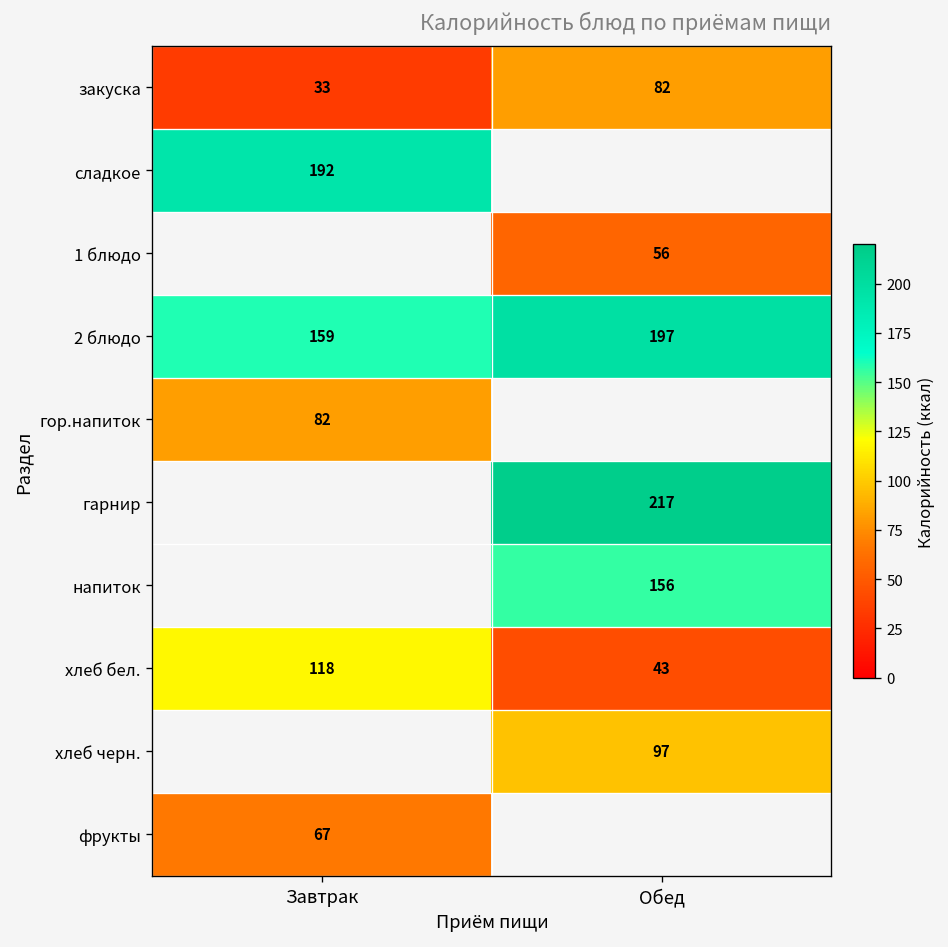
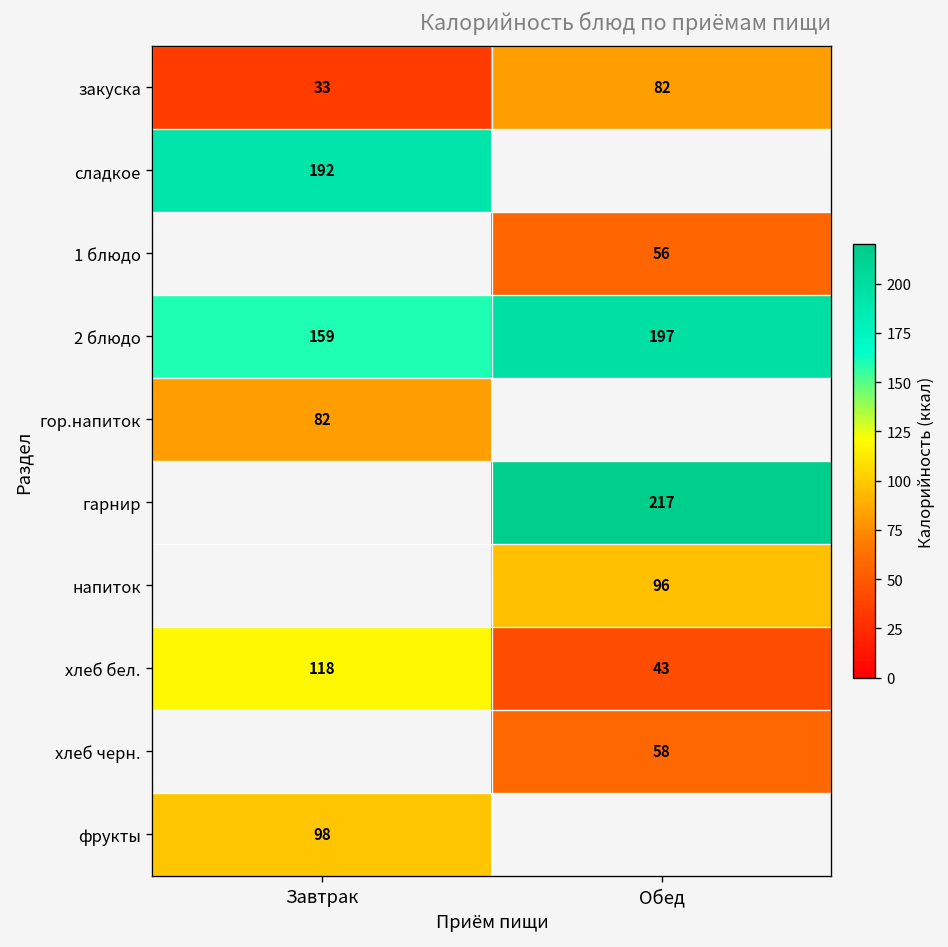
напиток, Обед: 156 -> 96
хлеб черн., Обед: 97 -> 58
фрукты, Завтрак: 67 -> 98
